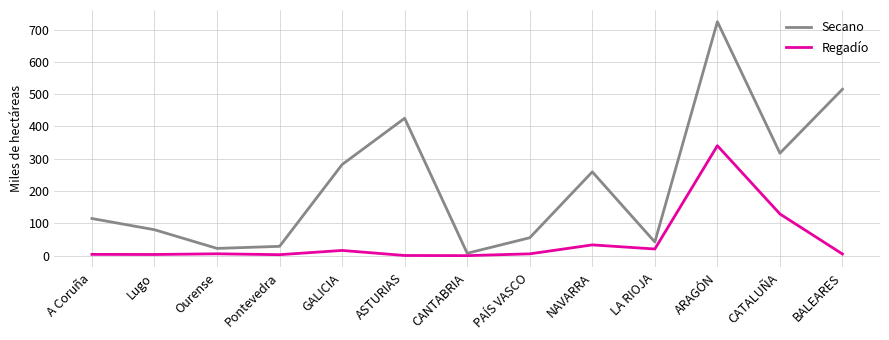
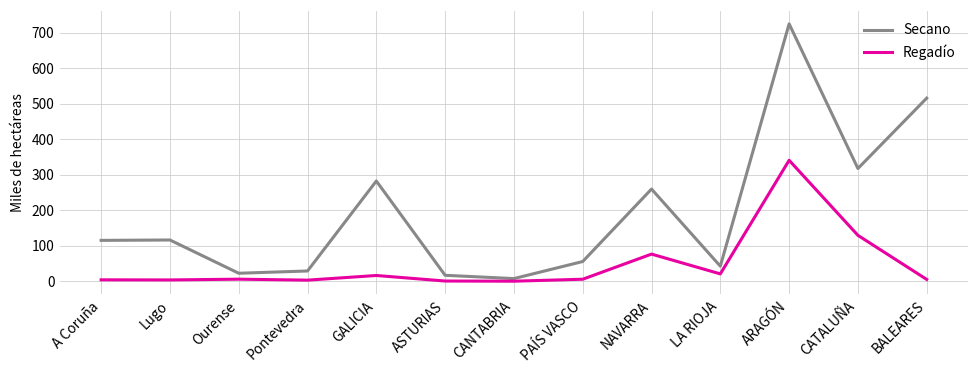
Secano, Lugo: 80 -> 120
Secano, ASTURIAS: 430 -> 20
Regadío, NAVARRA: 30 -> 80
